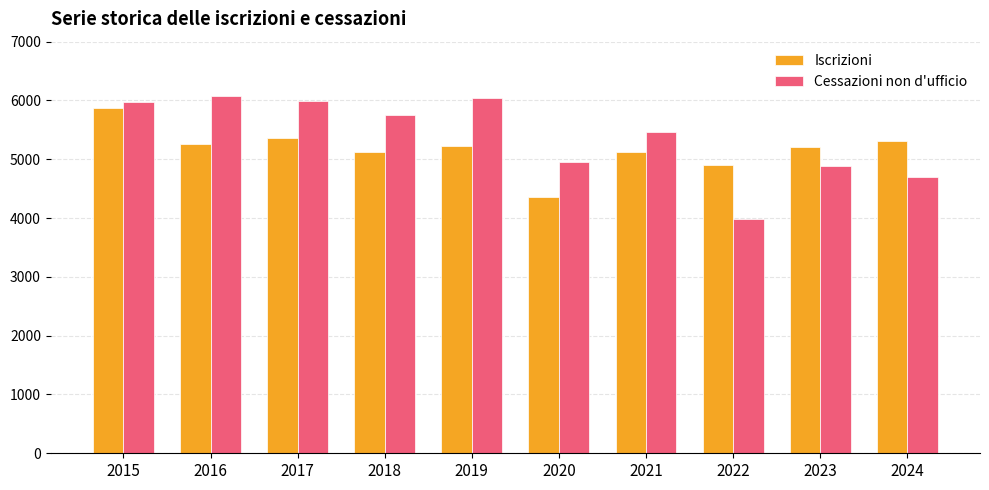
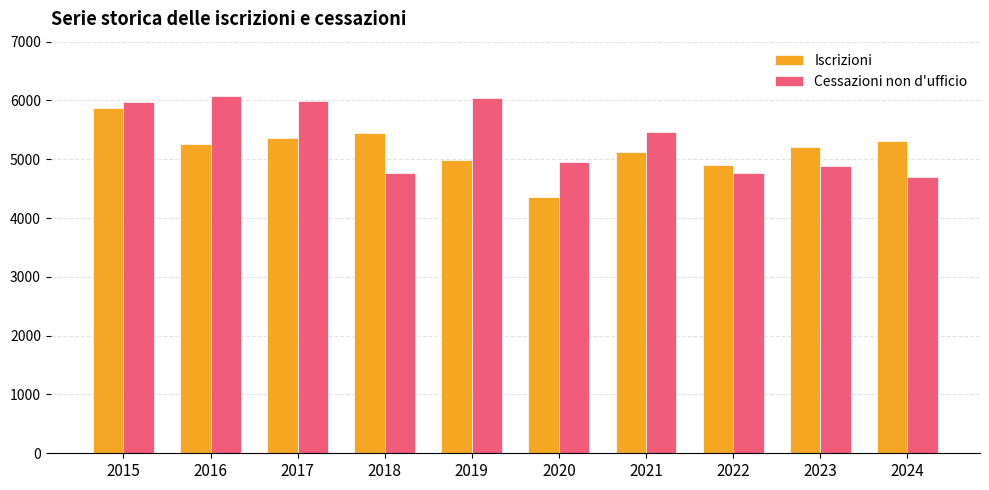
Iscrizioni, 2018: 5100 -> 5500
Cessazioni non d'ufficio, 2018: 5800 -> 4800
Iscrizioni, 2019: 5200 -> 5000
Cessazioni non d'ufficio, 2022: 4000 -> 4800
